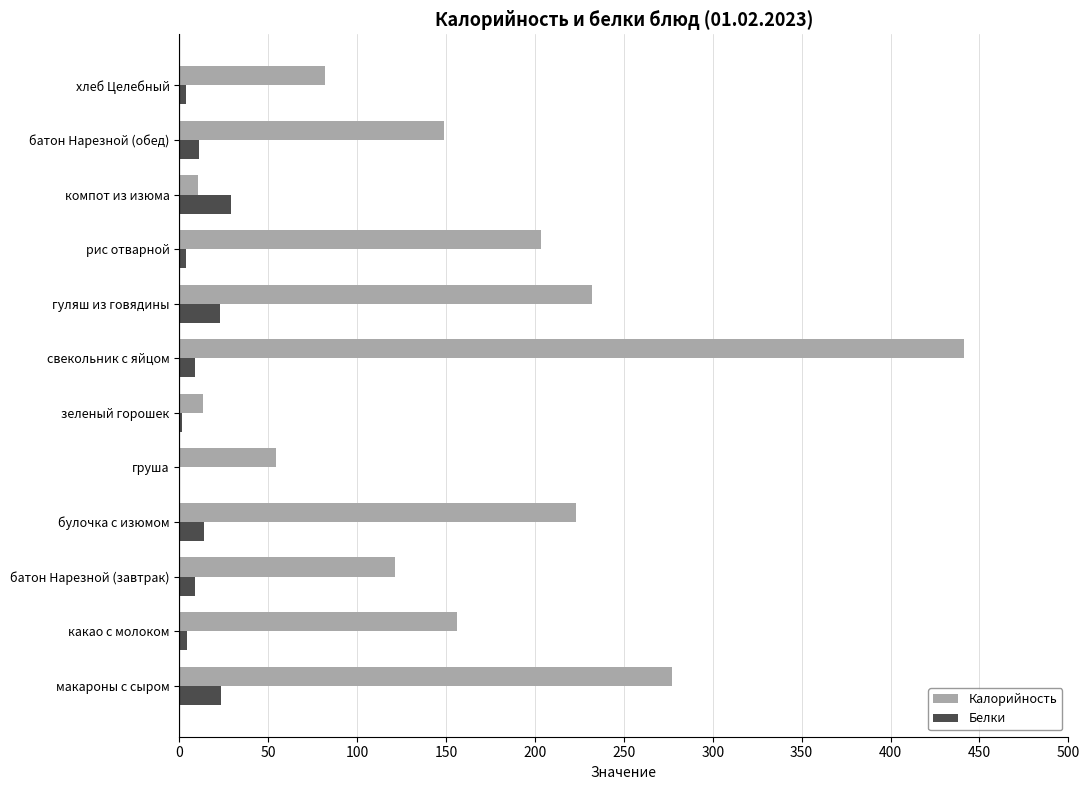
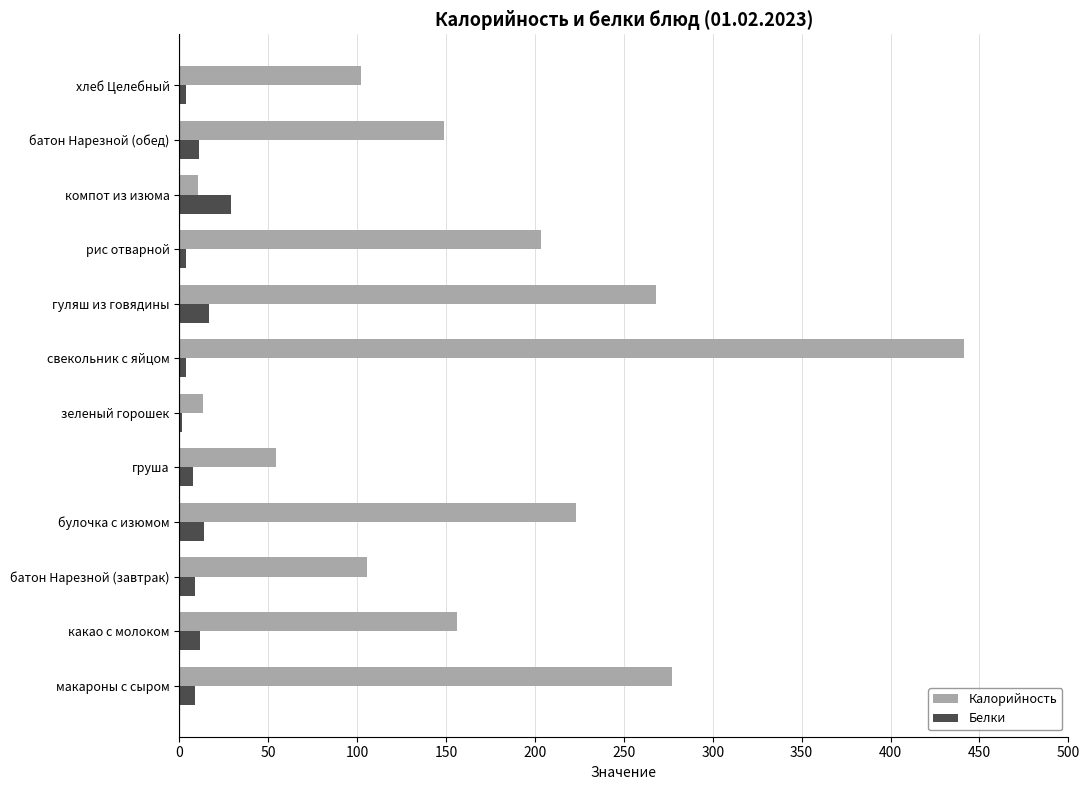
Калорийность, хлеб Целебный: 82 -> 103
Калорийность, гуляш из говядины: 232 -> 268
Белки, гуляш из говядины: 23 -> 17
Белки, свекольник с яйцом: 9 -> 4
Белки, груша: 1 -> 8
Калорийность, батон Нарезной (завтрак): 121 -> 106
Белки, какао с молоком: 5 -> 12
Белки, макароны с сыром: 24 -> 9
